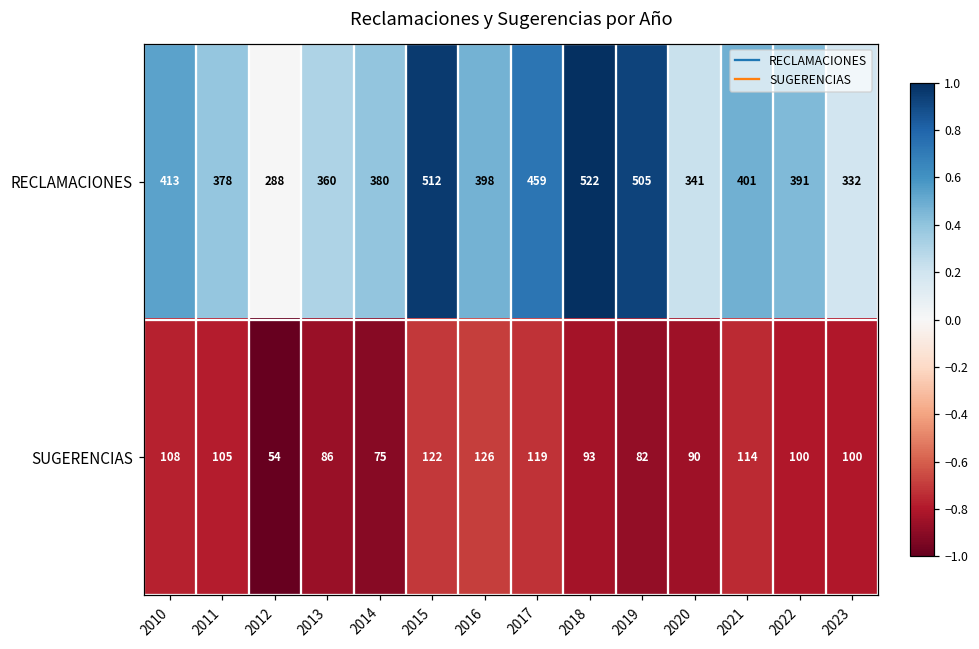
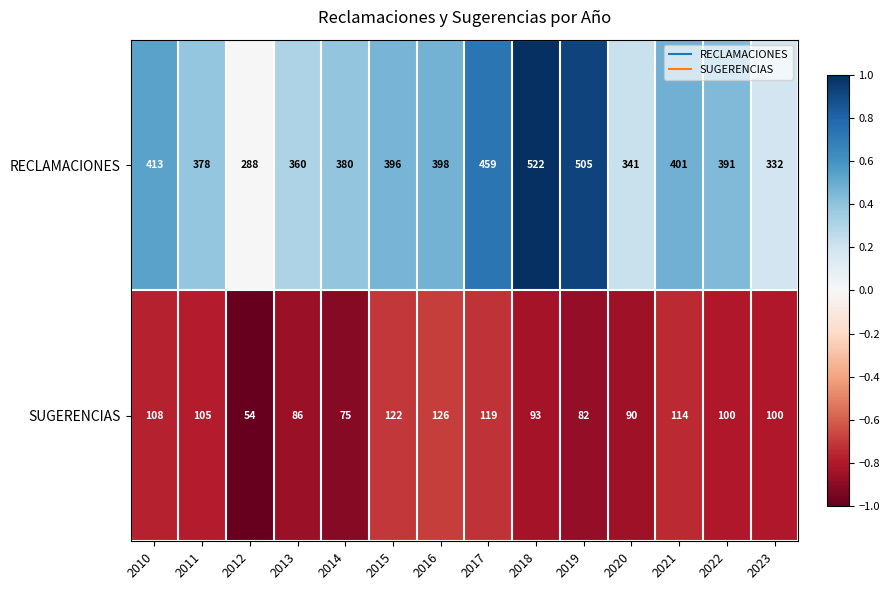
RECLAMACIONES, 2015: 512 -> 396
